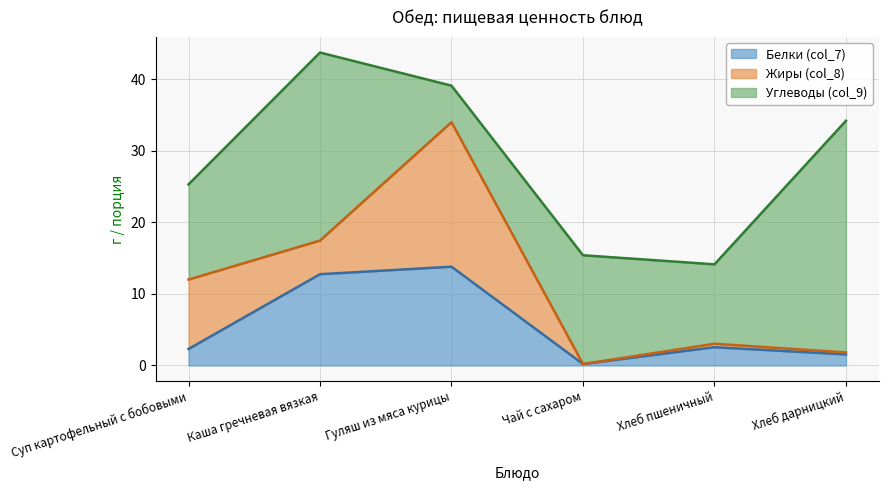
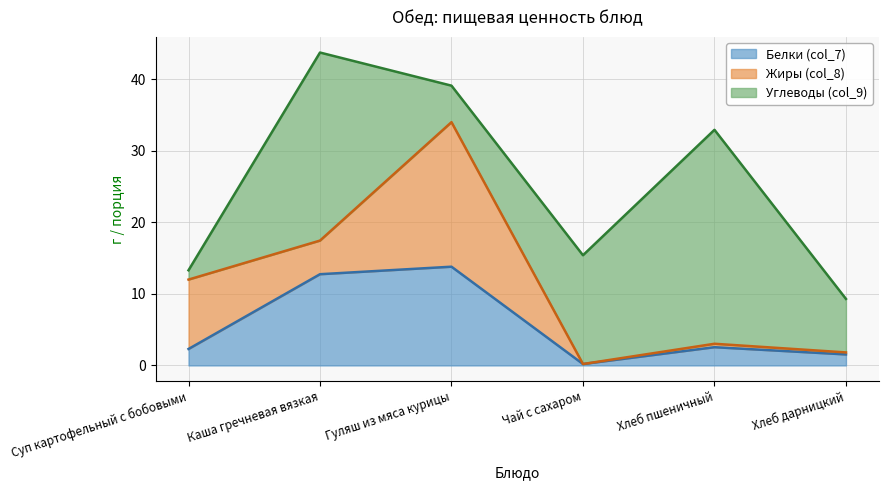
Углеводы (col_9), Суп картофельный с бобовыми: 13 -> 1
Углеводы (col_9), Хлеб пшеничный: 11 -> 30
Углеводы (col_9), Хлеб дарницкий: 32 -> 7
